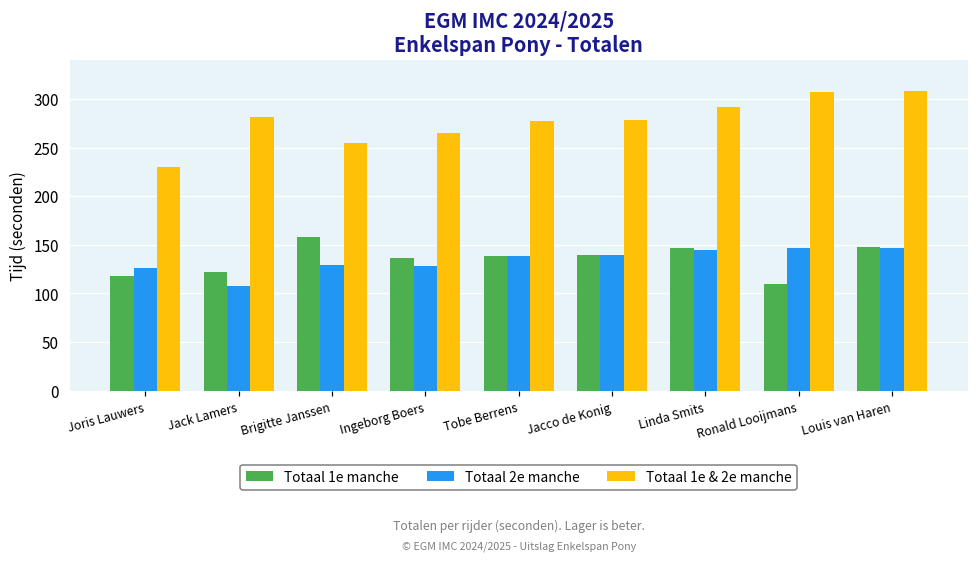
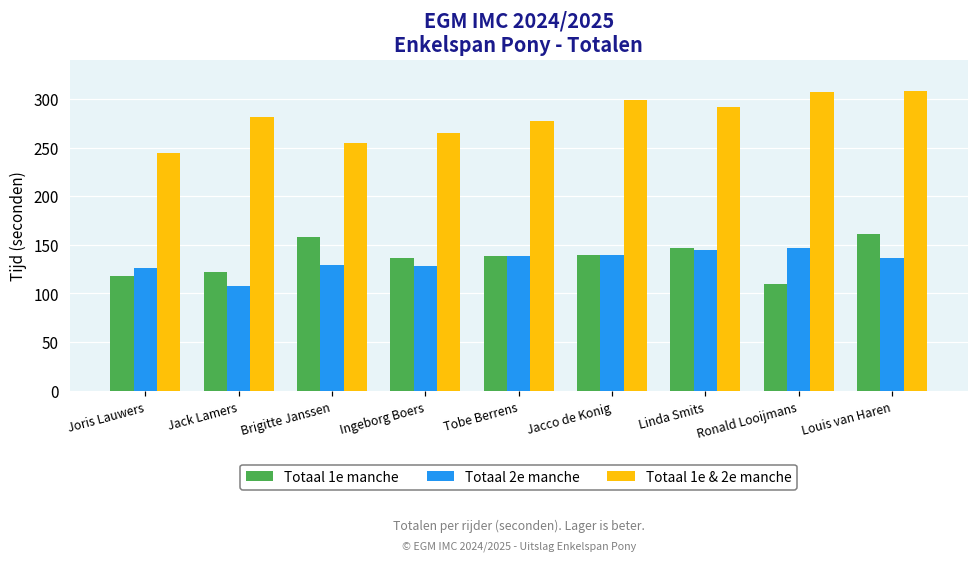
Totaal 1e & 2e manche, Joris Lauwers: 230 -> 240
Totaal 1e & 2e manche, Jacco de Konig: 280 -> 300
Totaal 1e manche, Louis van Haren: 150 -> 160
Totaal 2e manche, Louis van Haren: 150 -> 140
